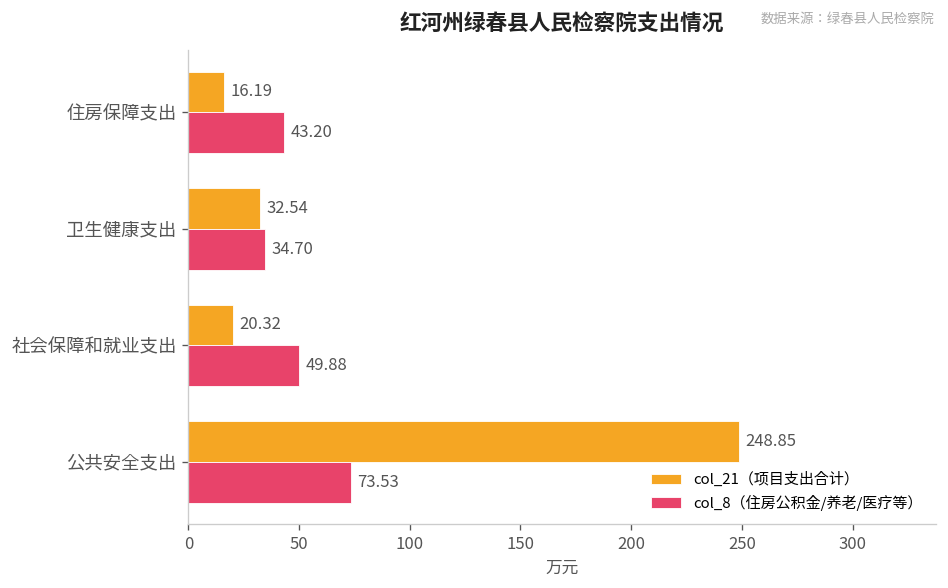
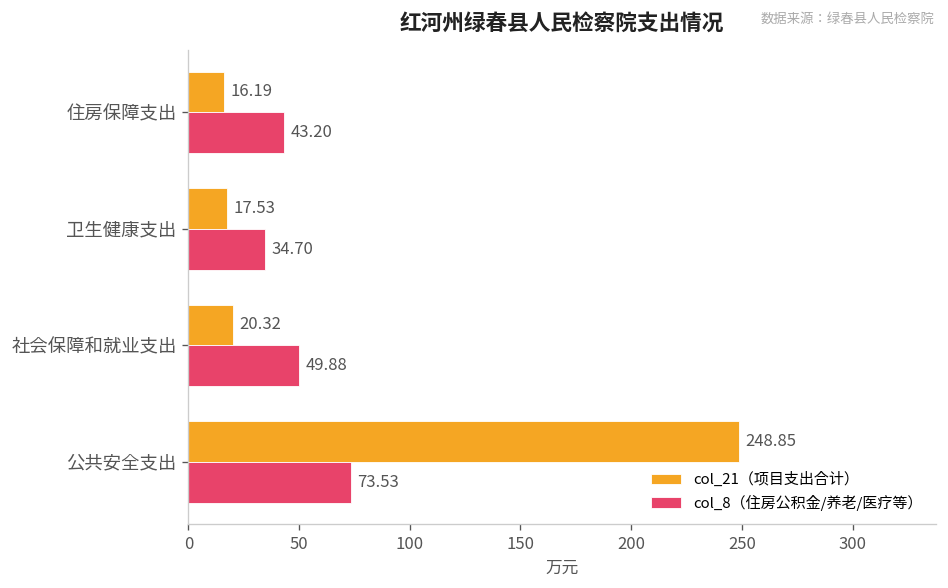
col_21（项目支出合计）, 卫生健康支出: 32.54 -> 17.53
